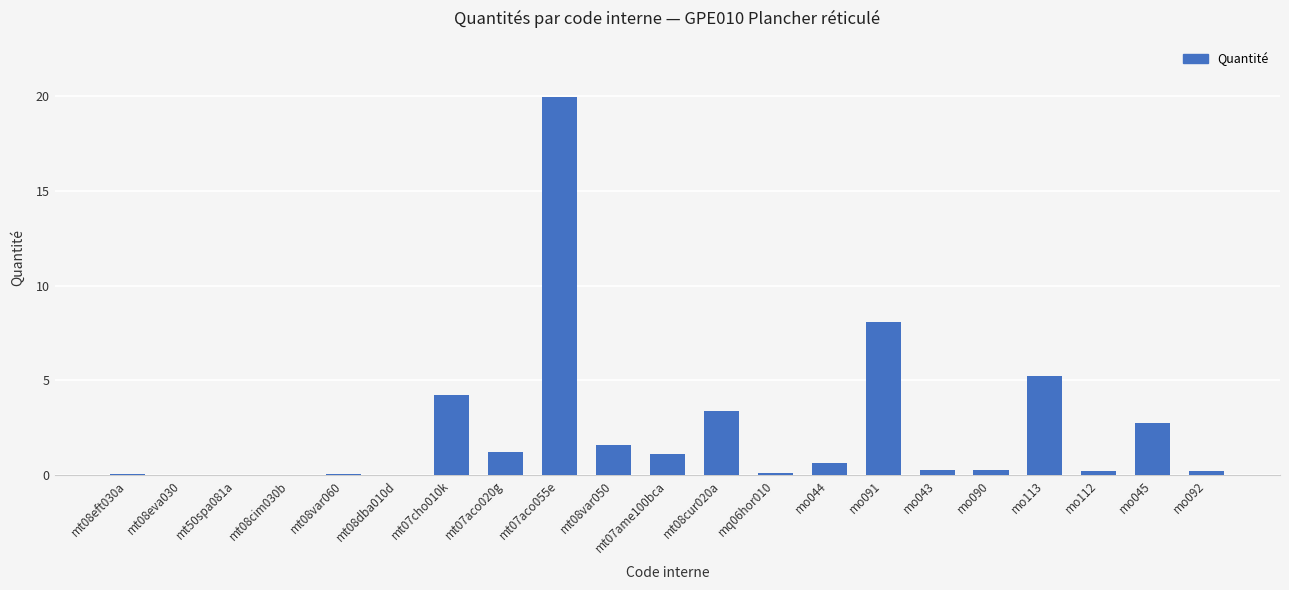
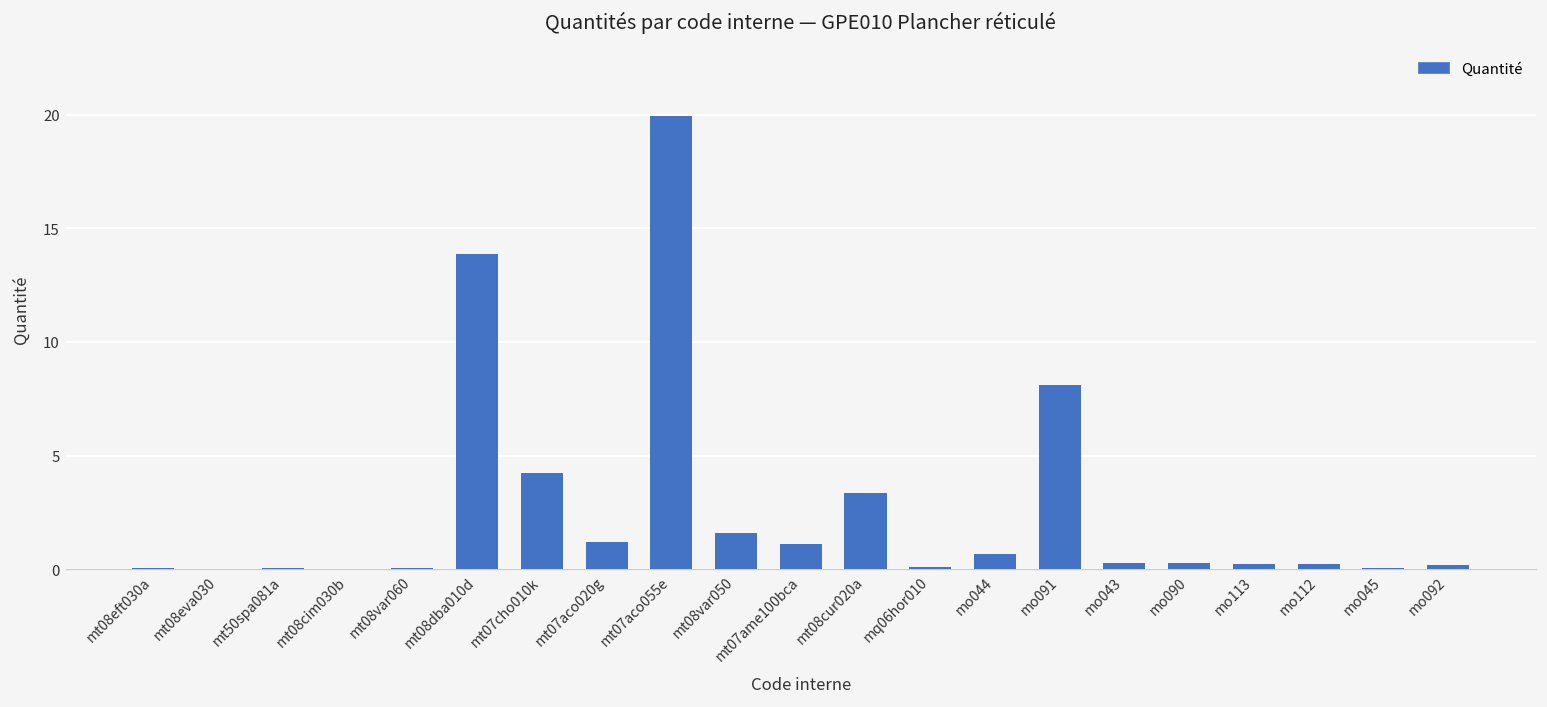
mt08dba010d: 0.0 -> 13.9
mo113: 5.3 -> 0.2
mo045: 2.8 -> 0.0
